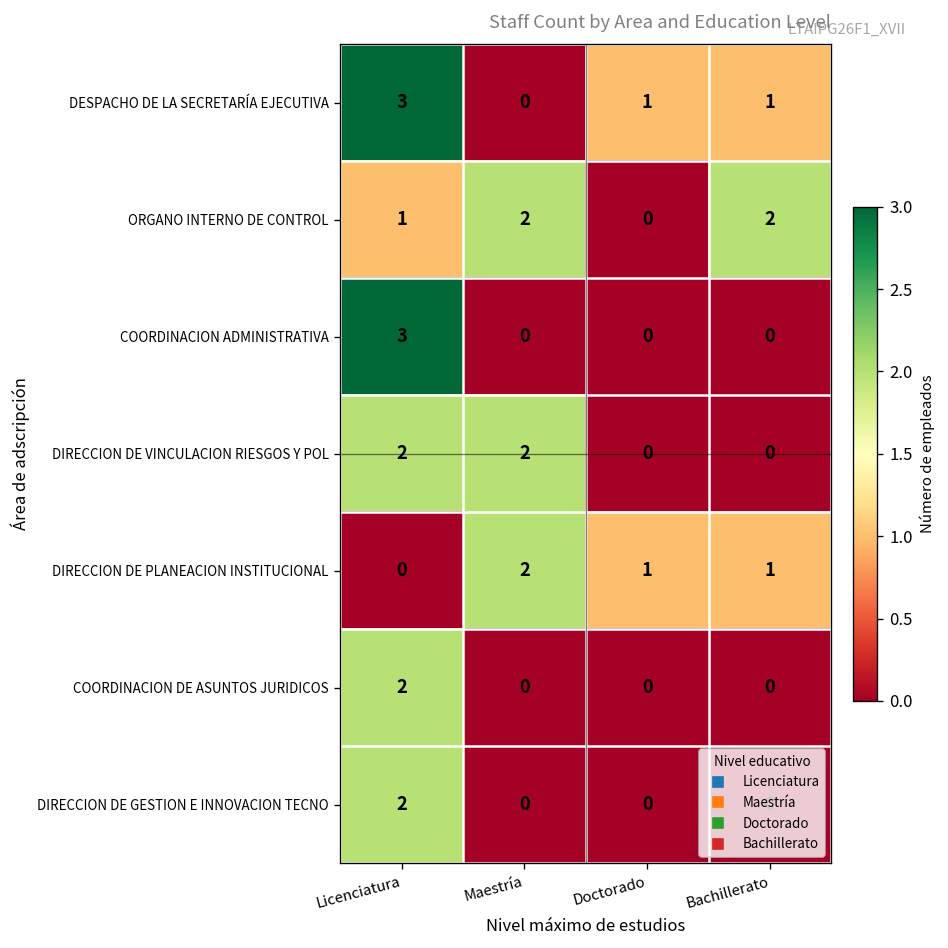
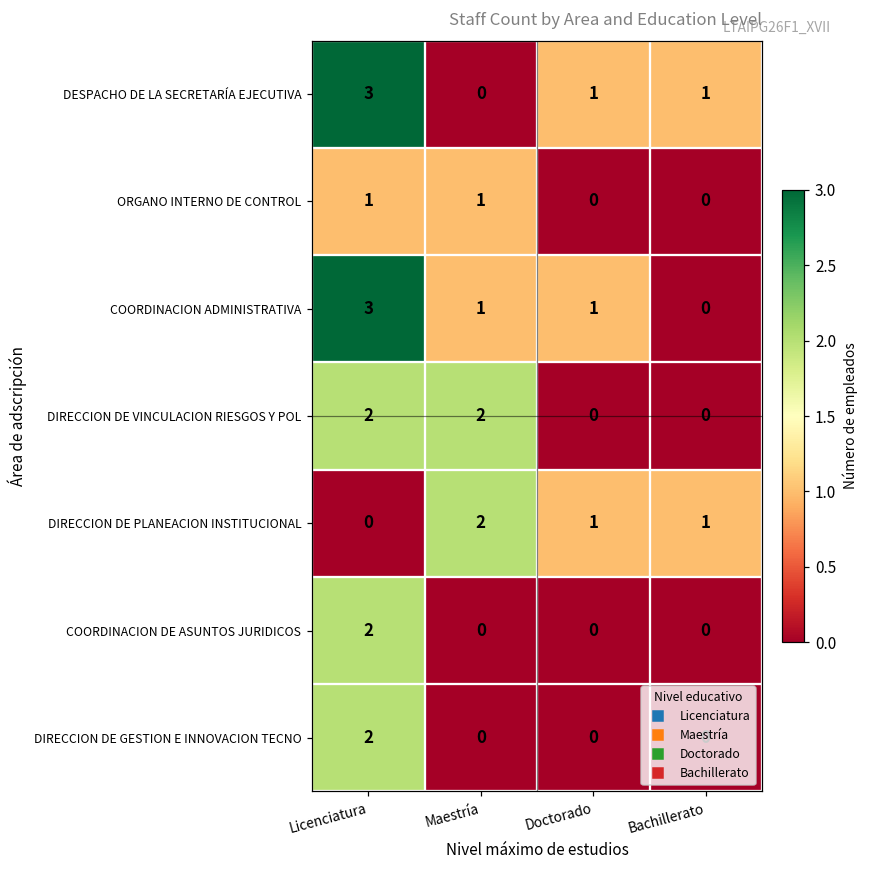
ORGANO INTERNO DE CONTROL, Maestría: 2 -> 1
ORGANO INTERNO DE CONTROL, Bachillerato: 2 -> 0
COORDINACION ADMINISTRATIVA, Maestría: 0 -> 1
COORDINACION ADMINISTRATIVA, Doctorado: 0 -> 1
